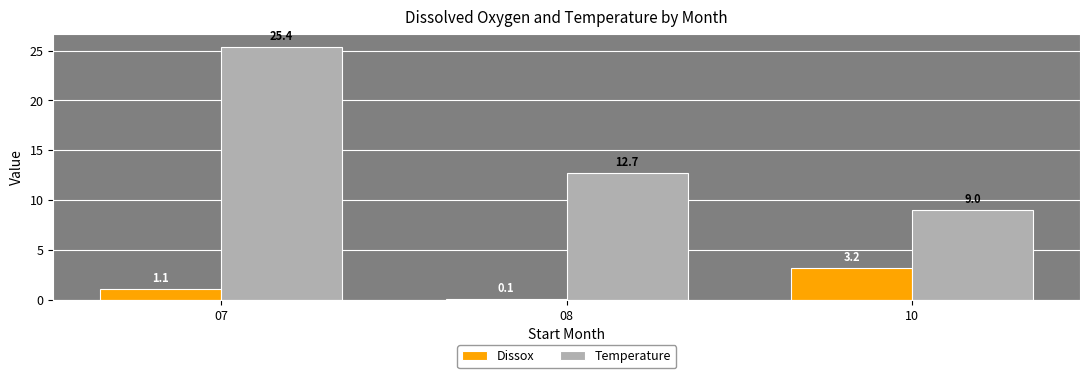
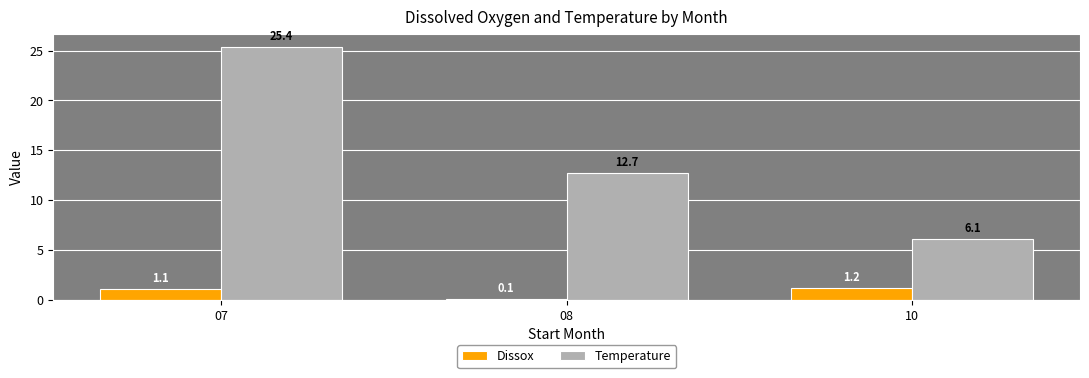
Dissox, 10: 3.2 -> 1.2
Temperature, 10: 9.0 -> 6.1
